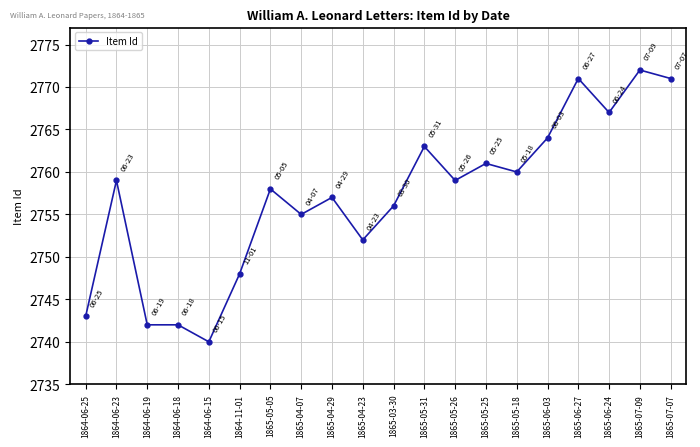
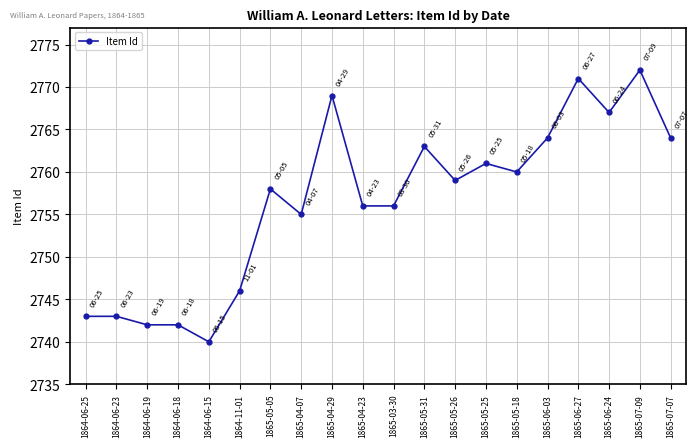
1864-06-23: 2759 -> 2743
1864-11-01: 2748 -> 2746
1865-04-29: 2757 -> 2769
1865-04-23: 2752 -> 2756
1865-07-07: 2771 -> 2764
